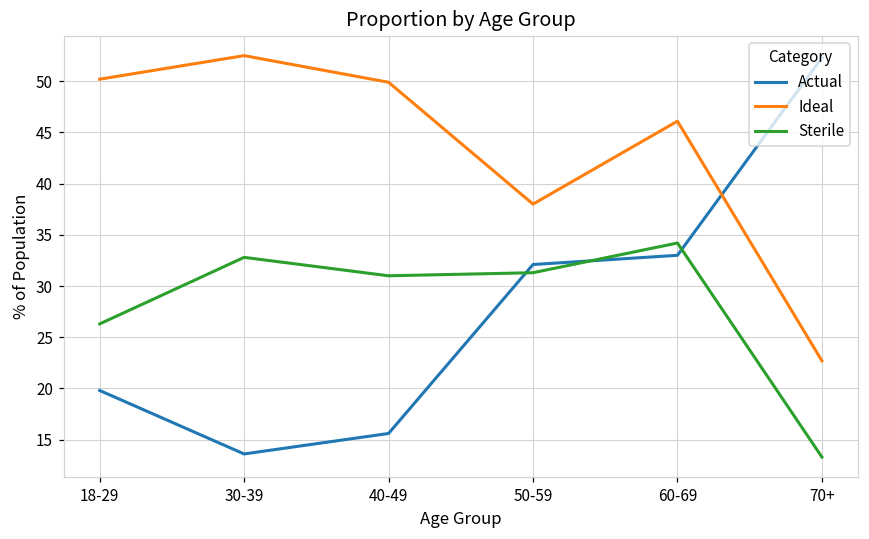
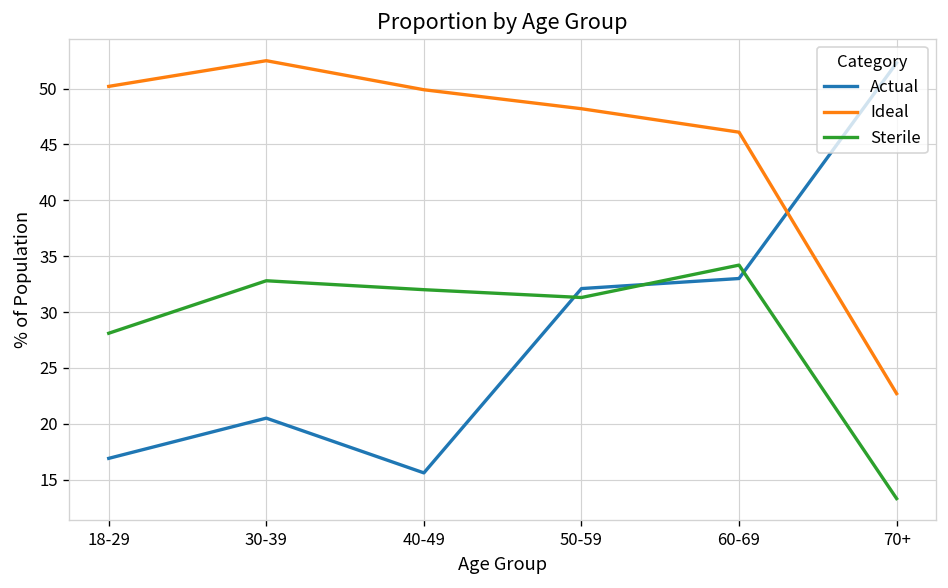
Actual, 18-29: 20 -> 17
Sterile, 18-29: 26 -> 28
Actual, 30-39: 14 -> 21
Sterile, 40-49: 31 -> 32
Ideal, 50-59: 38 -> 48
